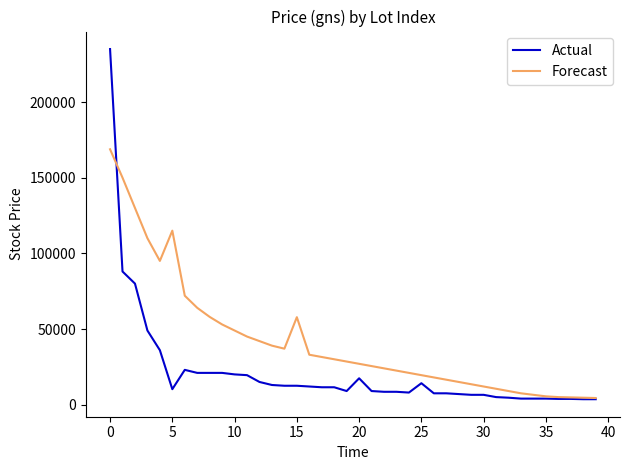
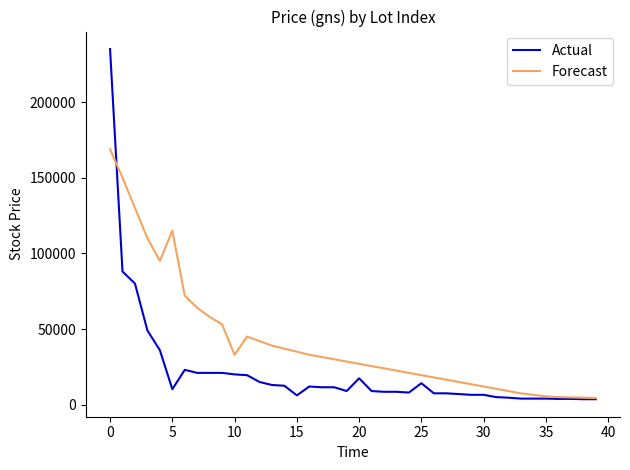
Forecast, 10: 49000 -> 33000
Actual, 15: 13000 -> 6000
Forecast, 15: 58000 -> 35000
